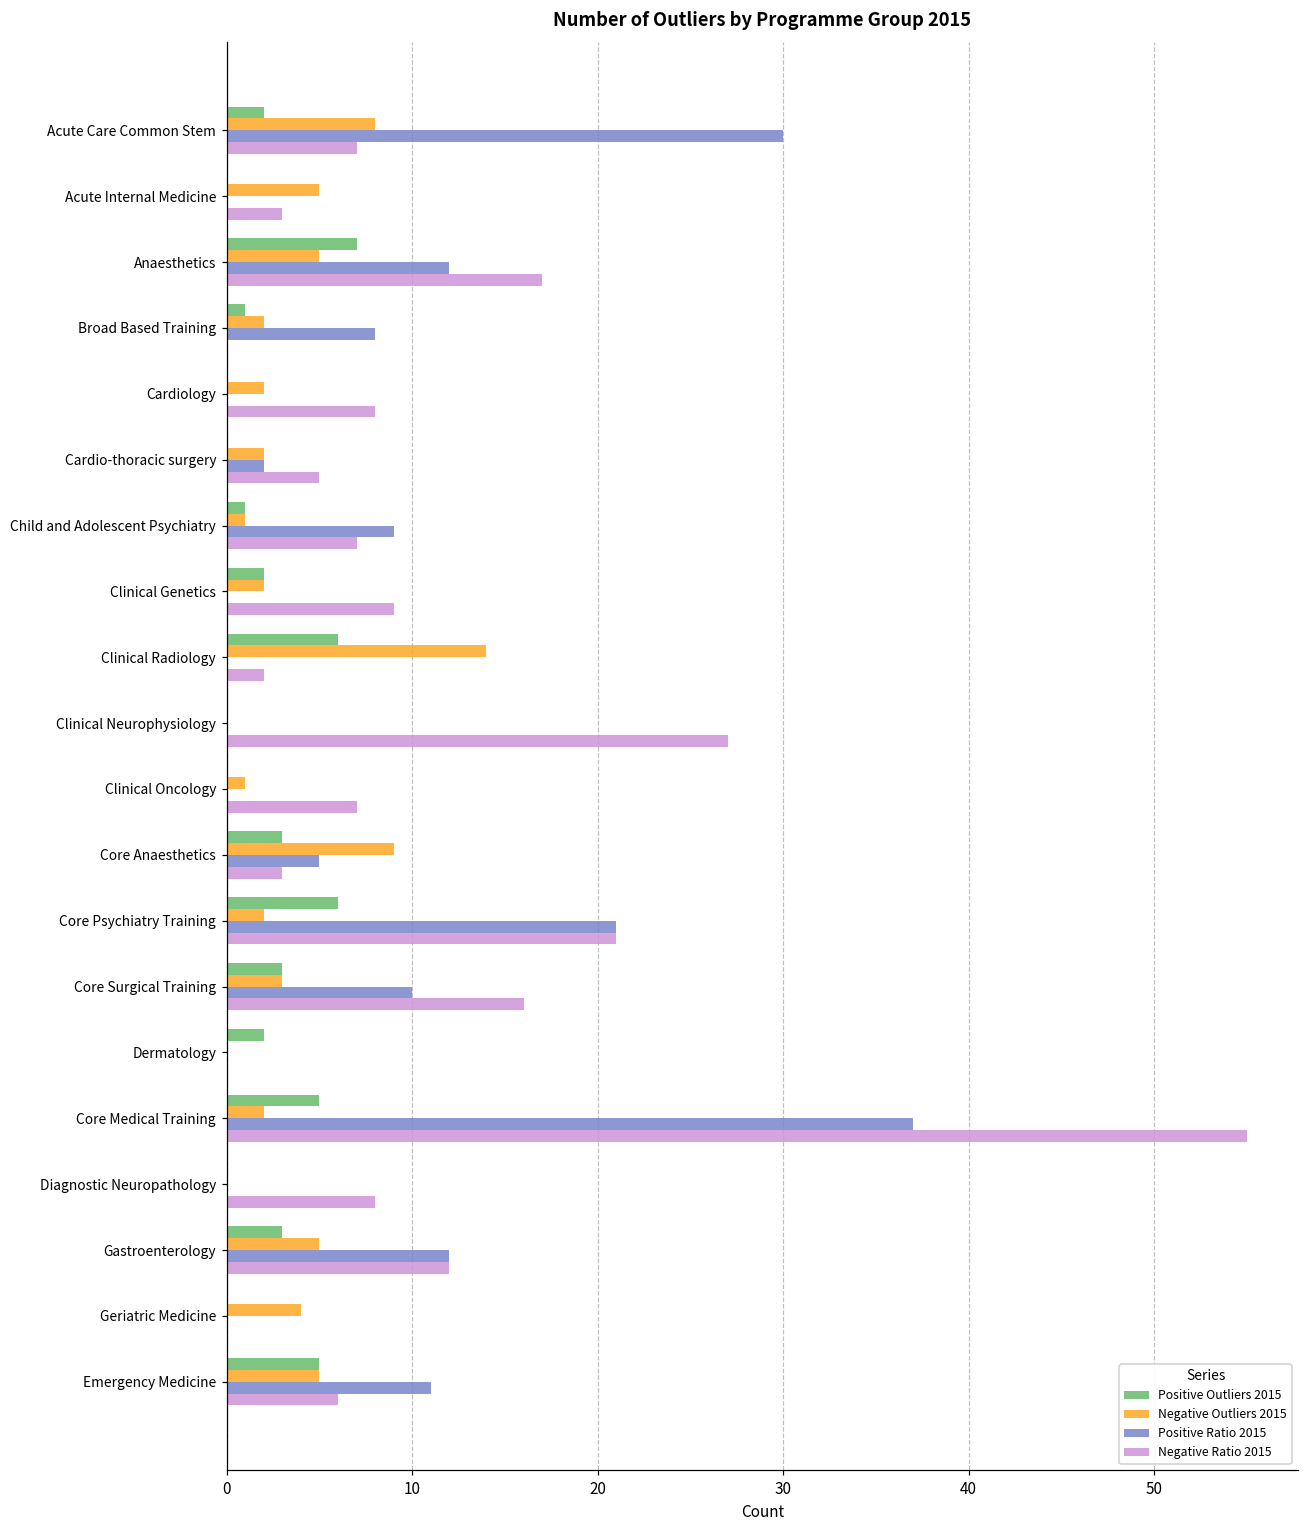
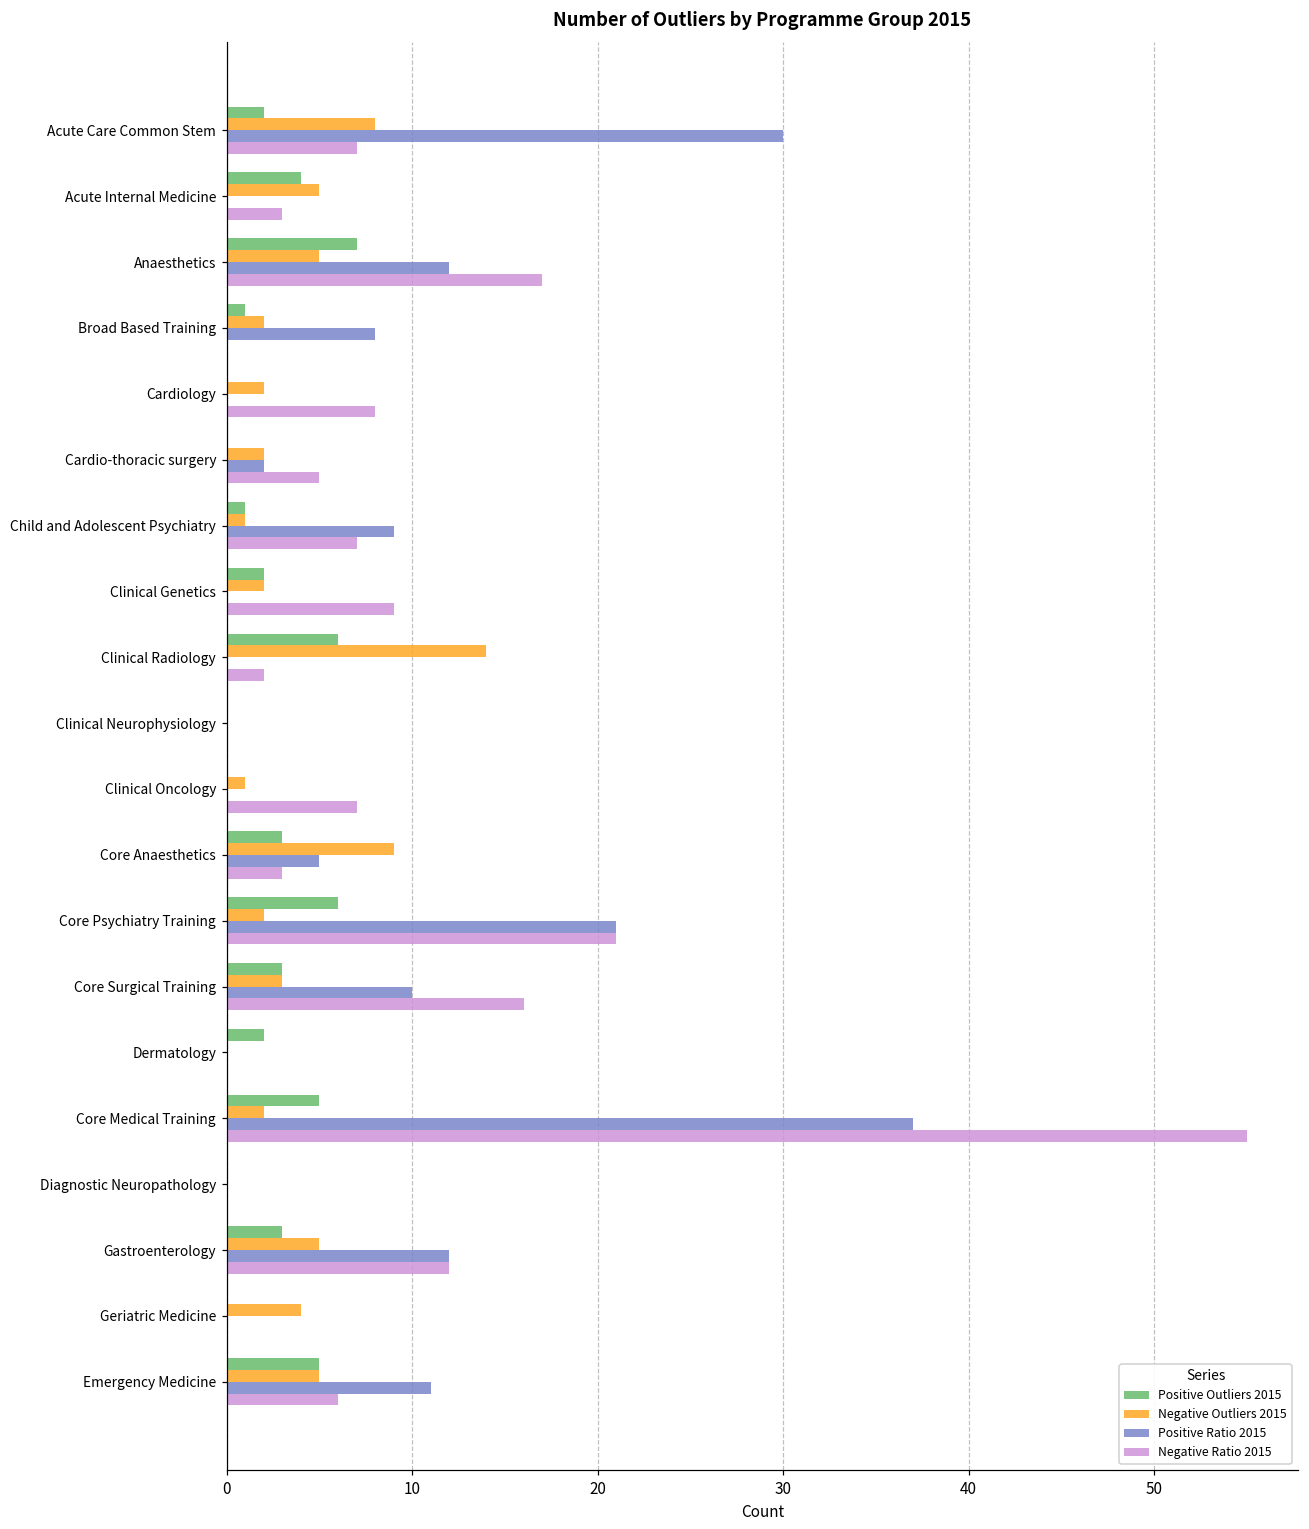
Positive Outliers 2015, Acute Internal Medicine: 0 -> 4
Negative Ratio 2015, Clinical Neurophysiology: 27 -> 0
Negative Ratio 2015, Diagnostic Neuropathology: 8 -> 0
